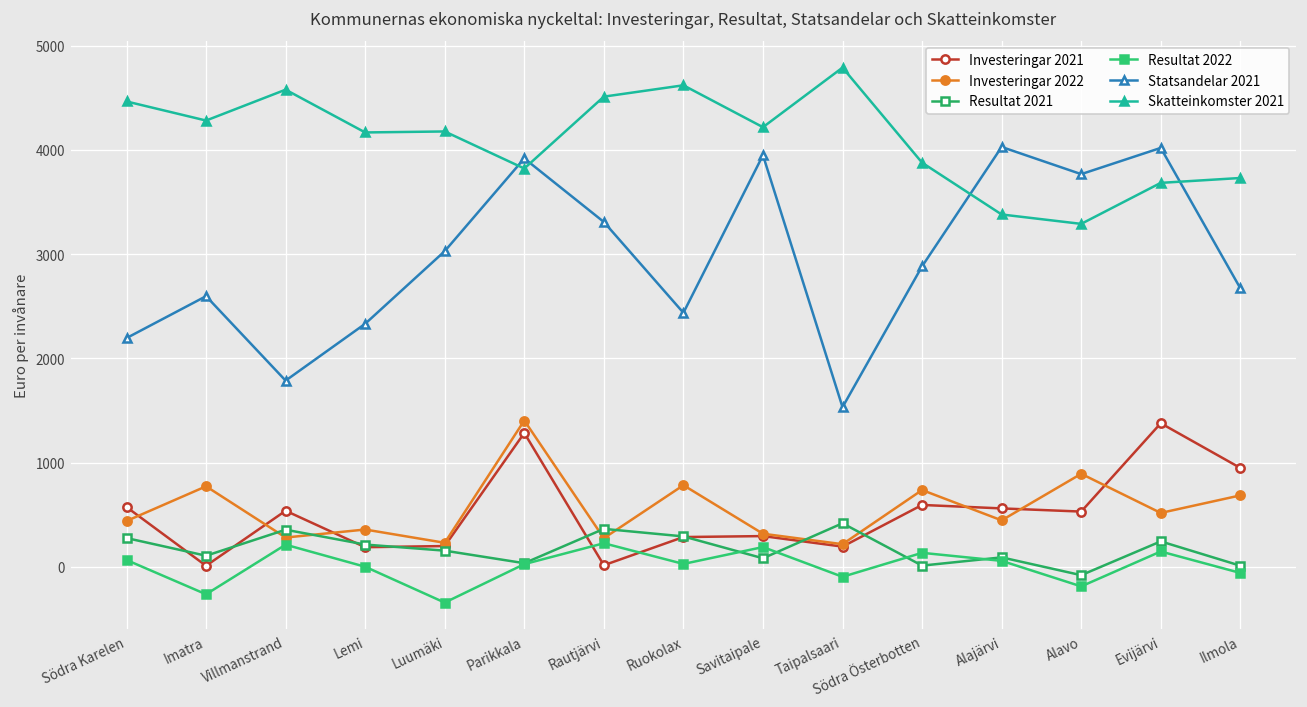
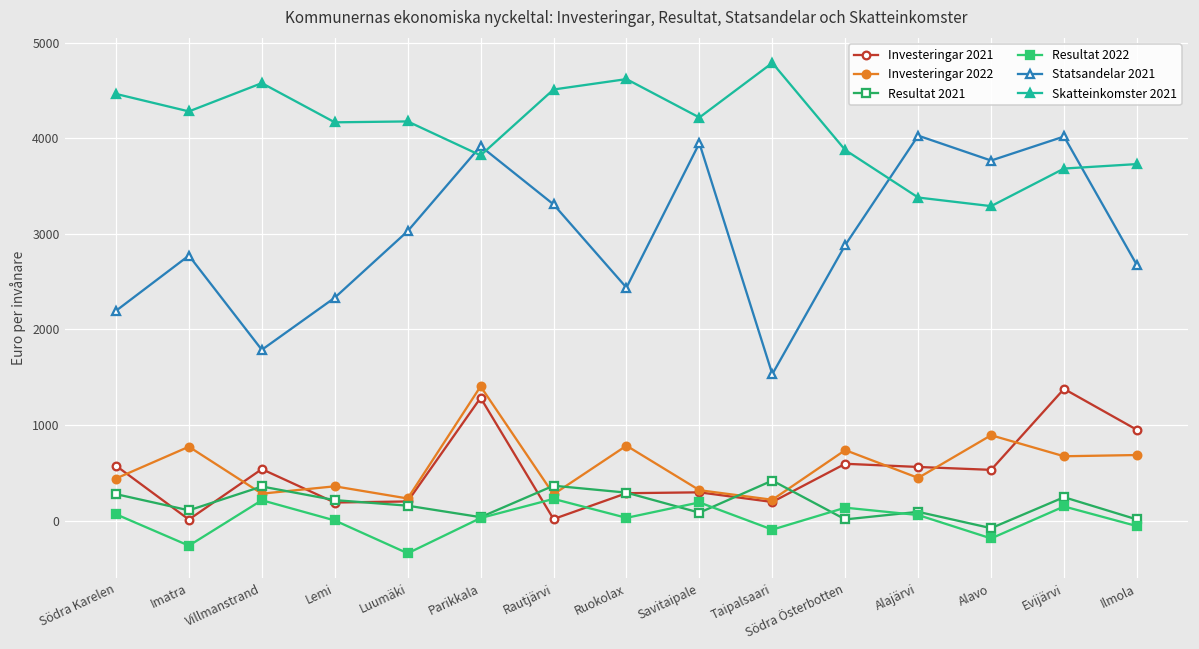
Statsandelar 2021, Imatra: 2600 -> 2800
Investeringar 2022, Evijärvi: 500 -> 700
